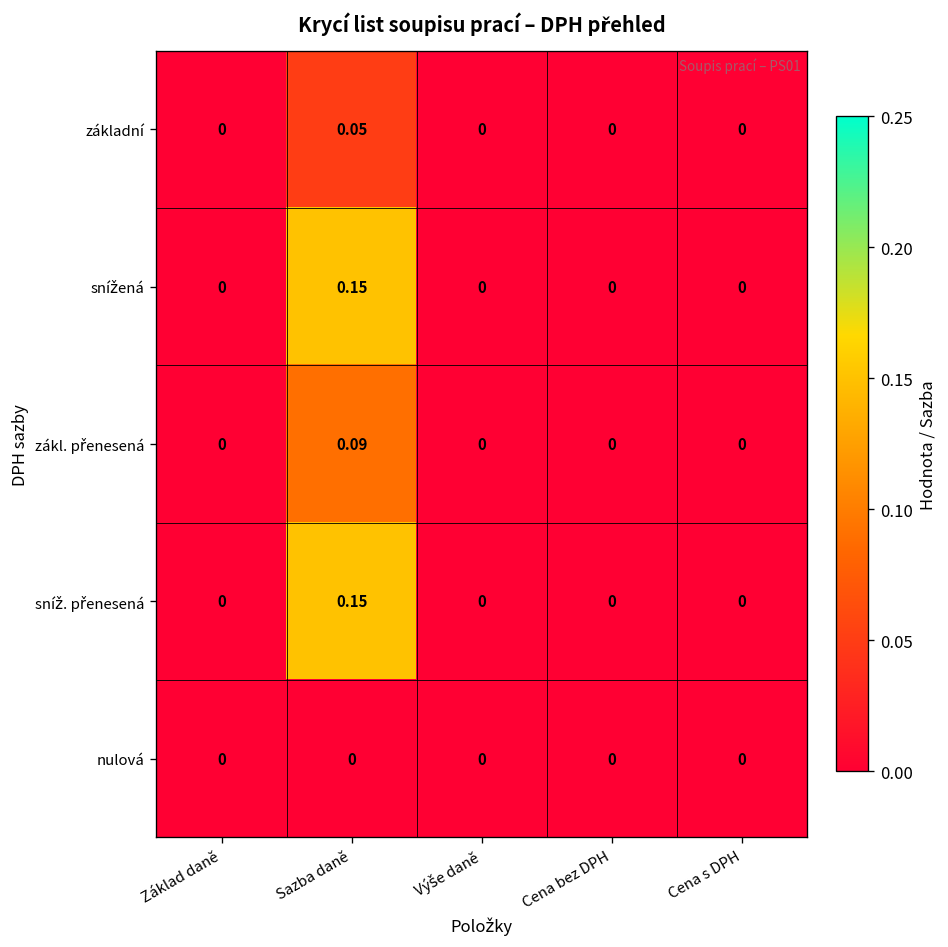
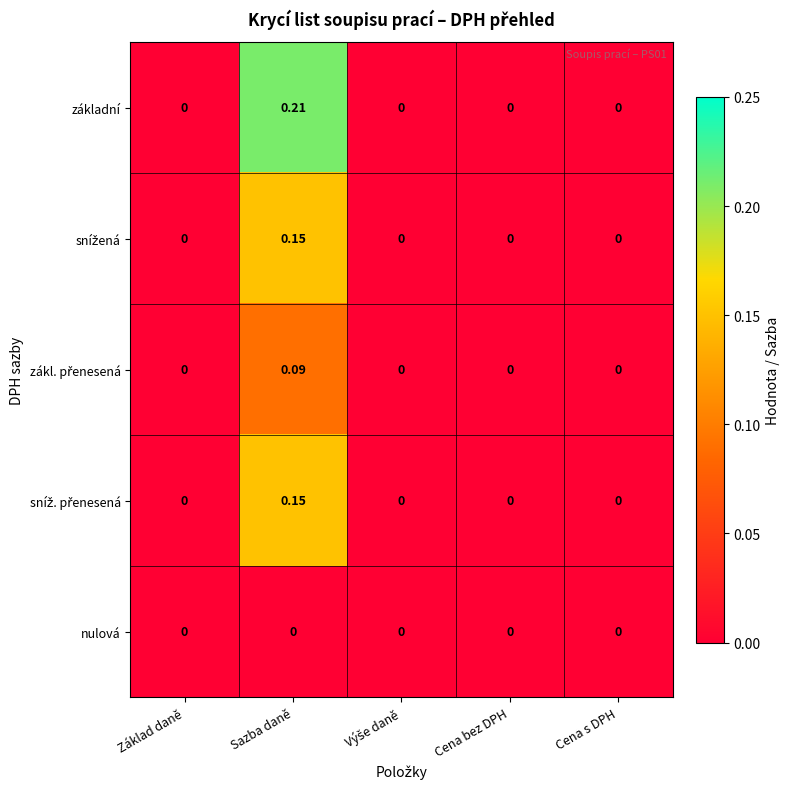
základní, Sazba daně: 0.05 -> 0.21
